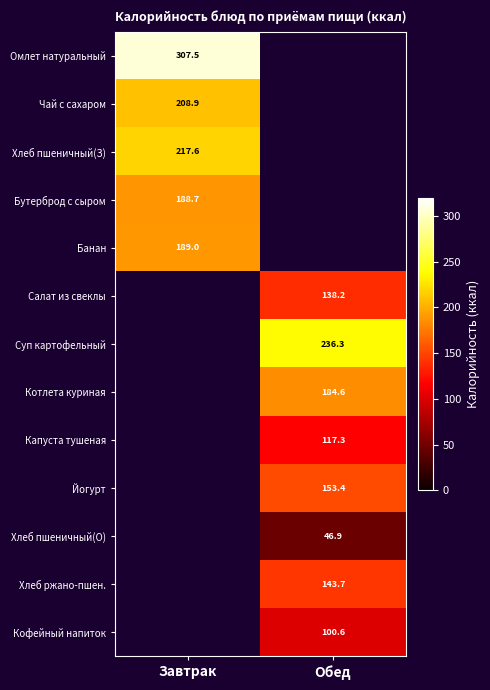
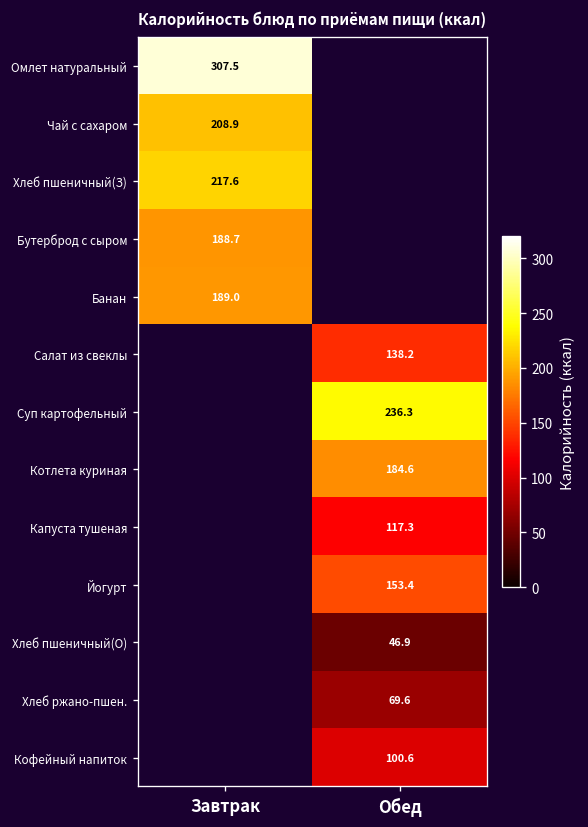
Хлеб ржано-пшен., Обед: 143.7 -> 69.6
